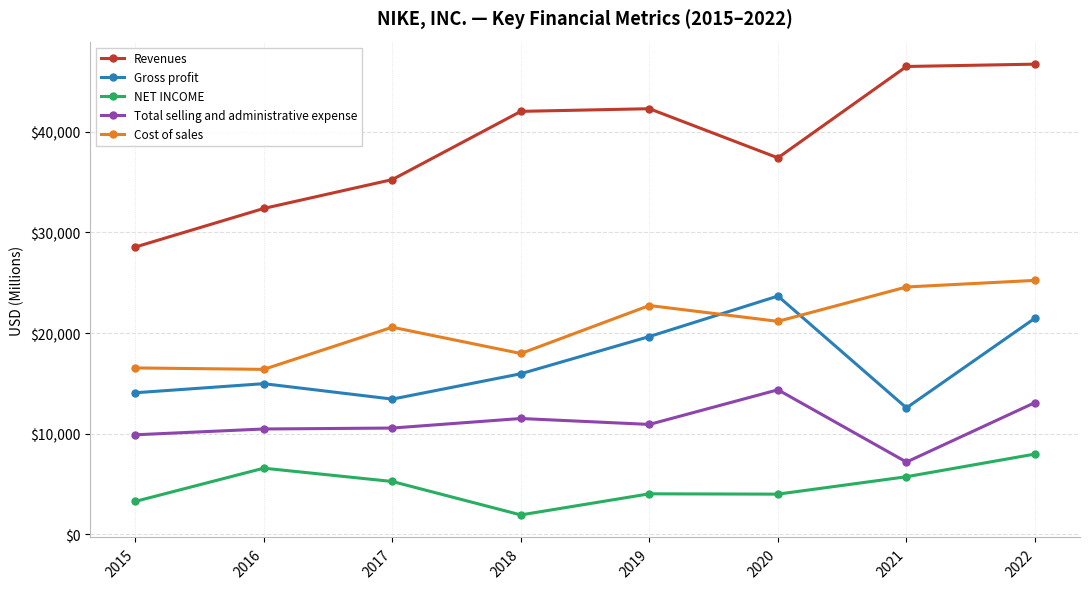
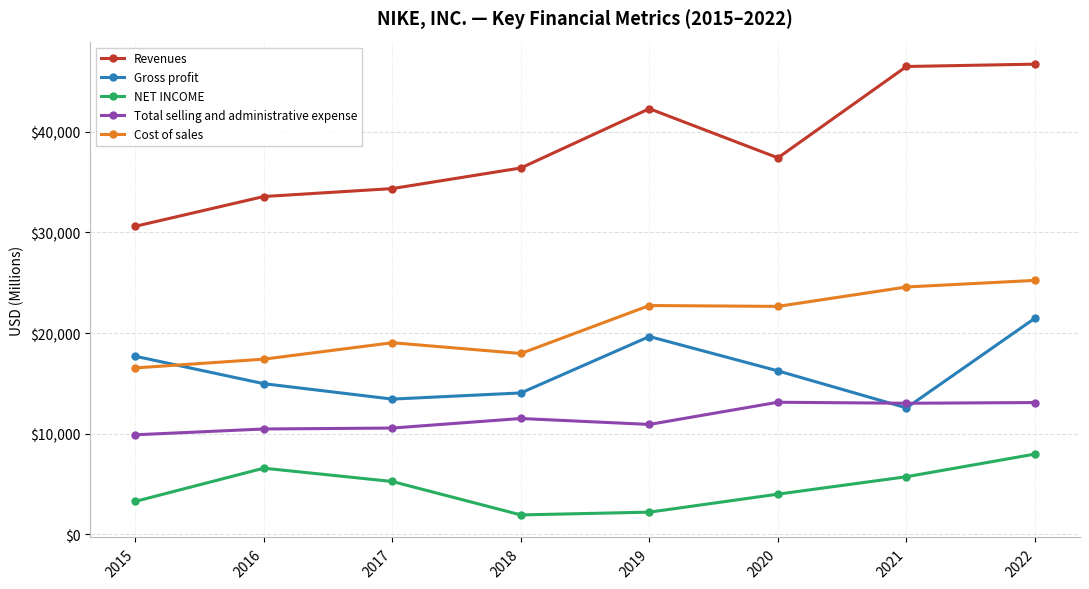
Revenues, 2015: $28,500 -> $30,600
Gross profit, 2015: $14,100 -> $17,700
Revenues, 2016: $32,400 -> $33,600
Cost of sales, 2016: $16,400 -> $17,400
Revenues, 2017: $35,200 -> $34,400
Cost of sales, 2017: $20,600 -> $19,000
Revenues, 2018: $42,000 -> $36,400
Gross profit, 2018: $16,000 -> $14,100
NET INCOME, 2019: $4,000 -> $2,200
Gross profit, 2020: $23,700 -> $16,200
Total selling and administrative expense, 2020: $14,400 -> $13,100
Cost of sales, 2020: $21,200 -> $22,600
Total selling and administrative expense, 2021: $7,200 -> $13,000
